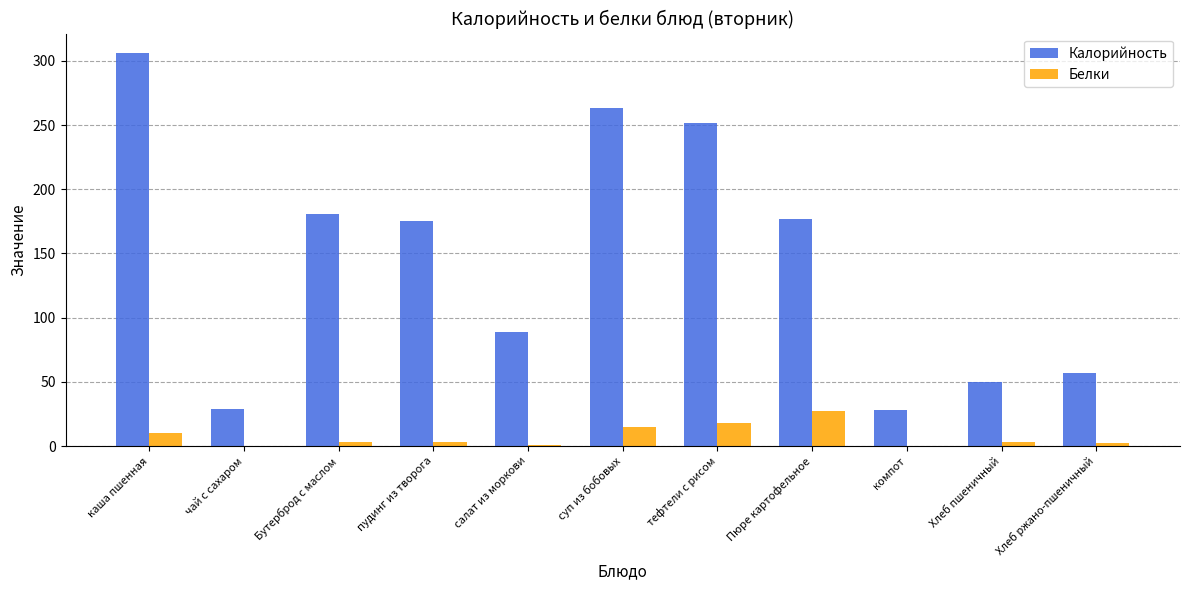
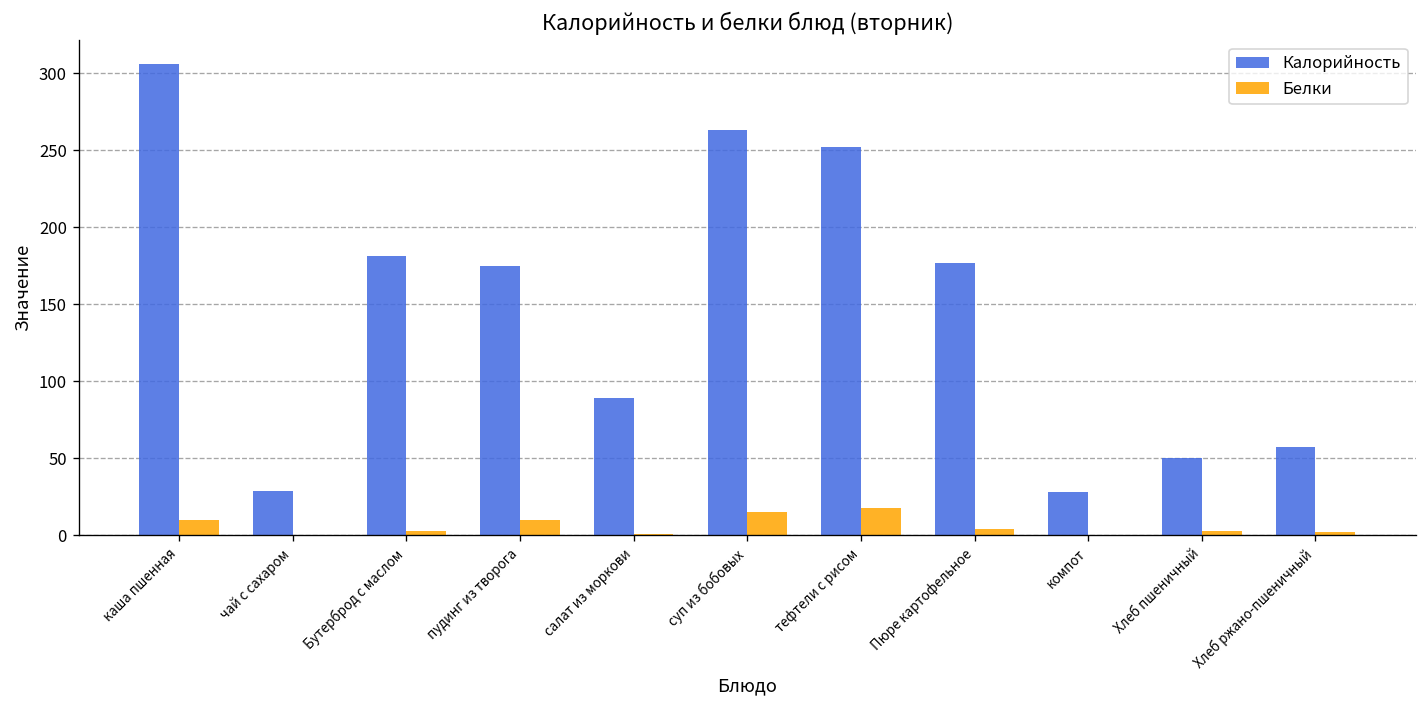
Белки, пудинг из творога: 3 -> 10
Белки, Пюре картофельное: 27 -> 4
